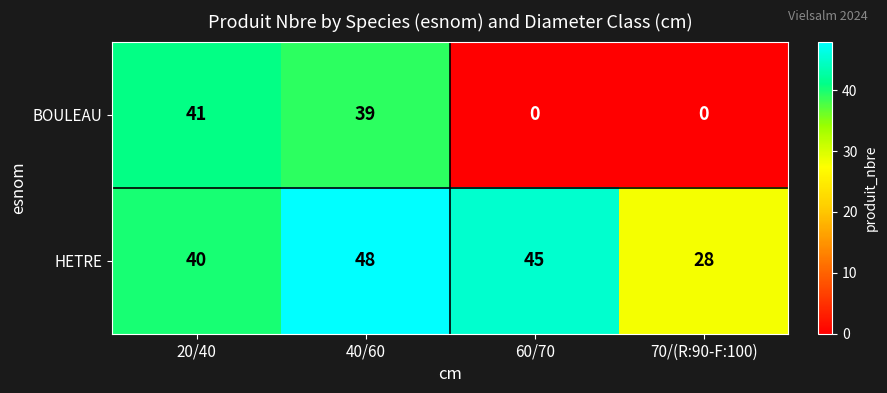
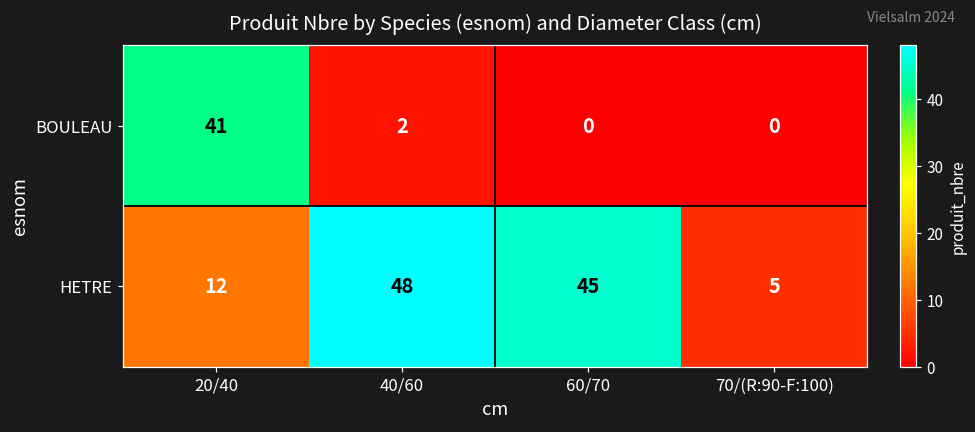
BOULEAU, 40/60: 39 -> 2
HETRE, 20/40: 40 -> 12
HETRE, 70/(R:90-F:100): 28 -> 5
